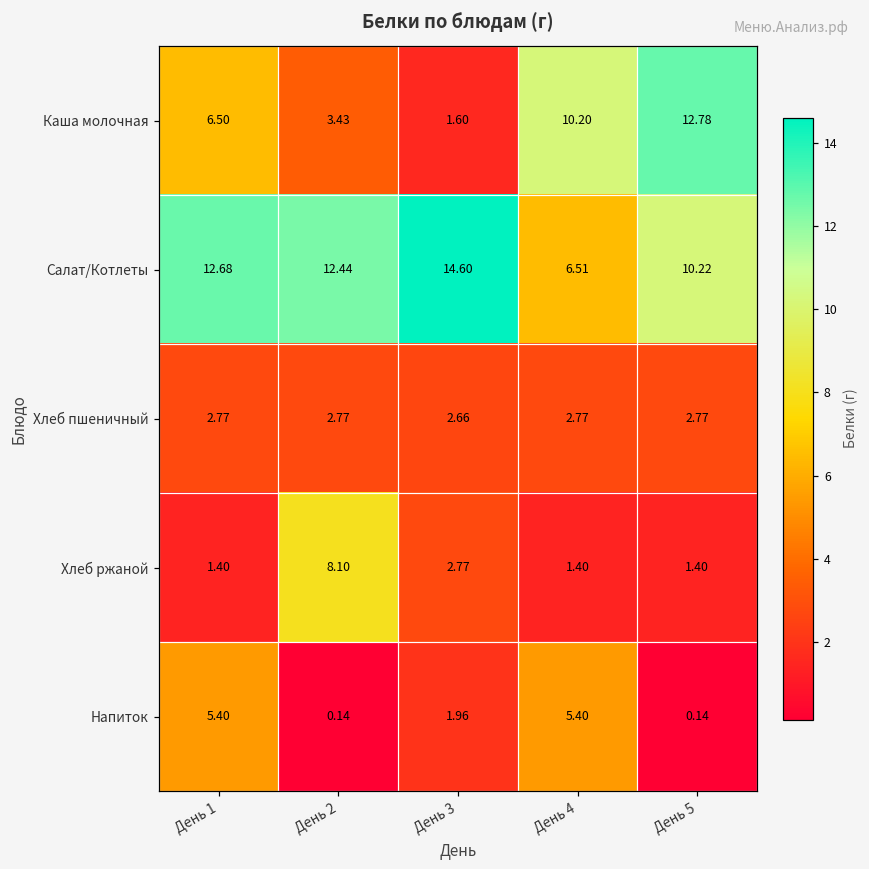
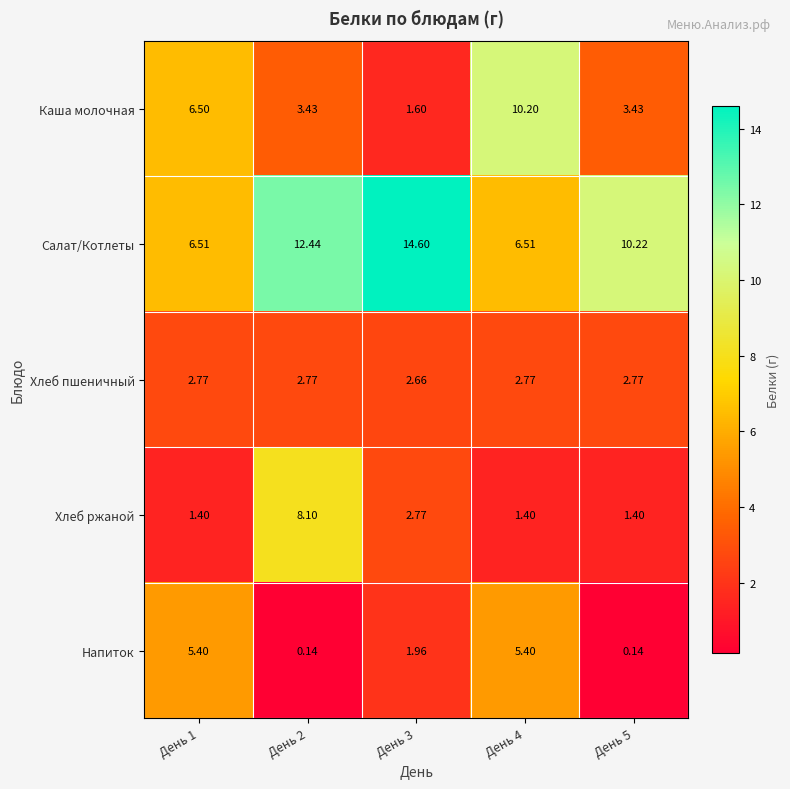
Каша молочная, День 5: 12.78 -> 3.43
Салат/Котлеты, День 1: 12.68 -> 6.51
